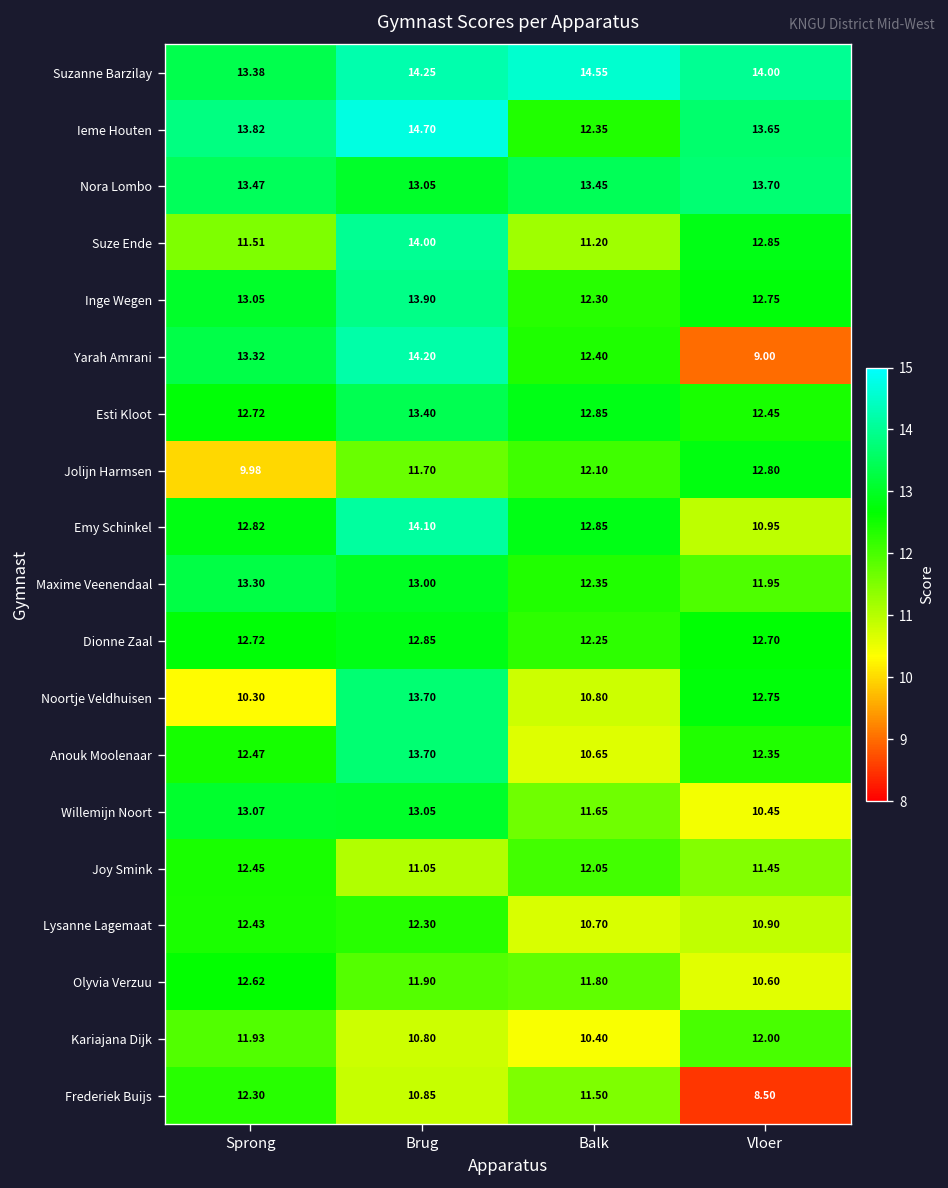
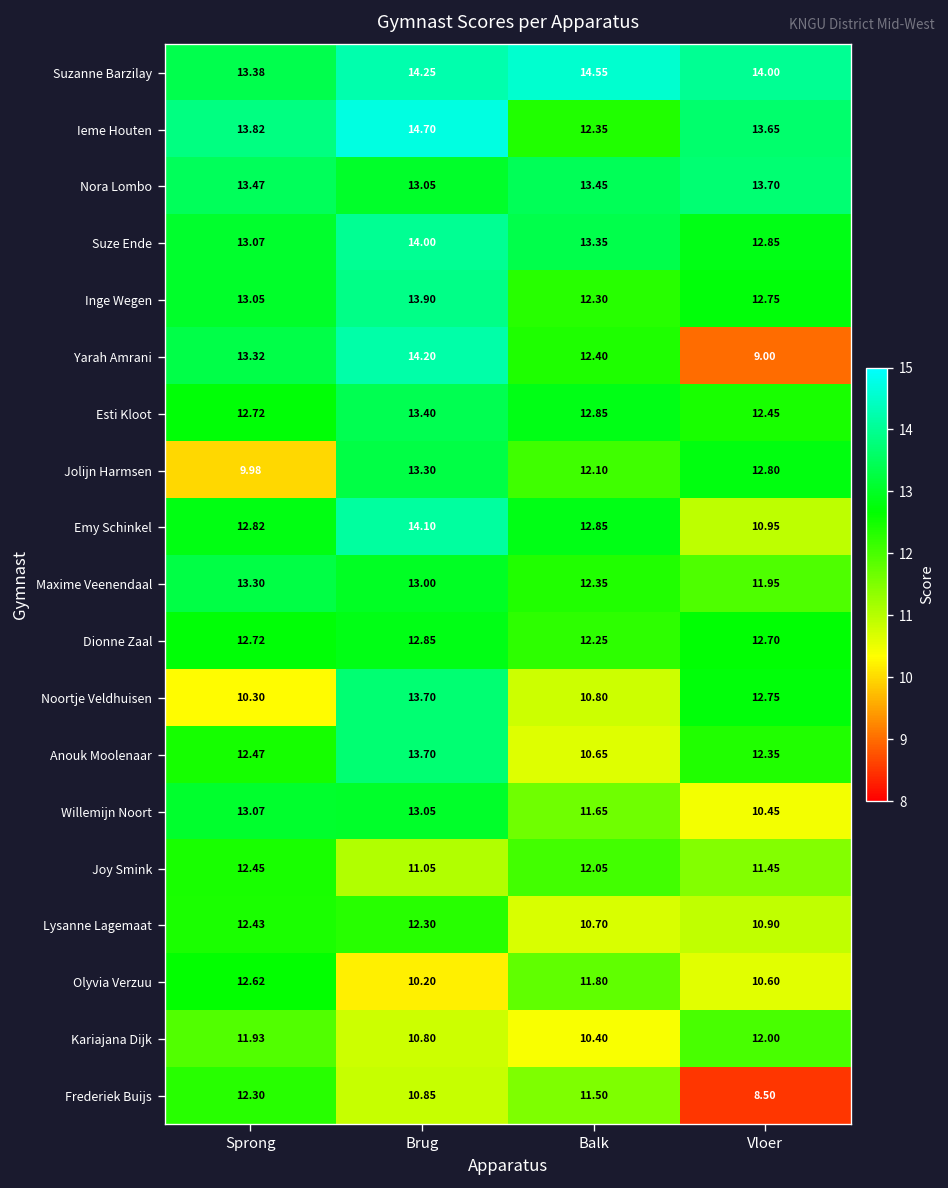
Suze Ende, Sprong: 11.51 -> 13.07
Suze Ende, Balk: 11.20 -> 13.35
Jolijn Harmsen, Brug: 11.70 -> 13.30
Olyvia Verzuu, Brug: 11.90 -> 10.20
